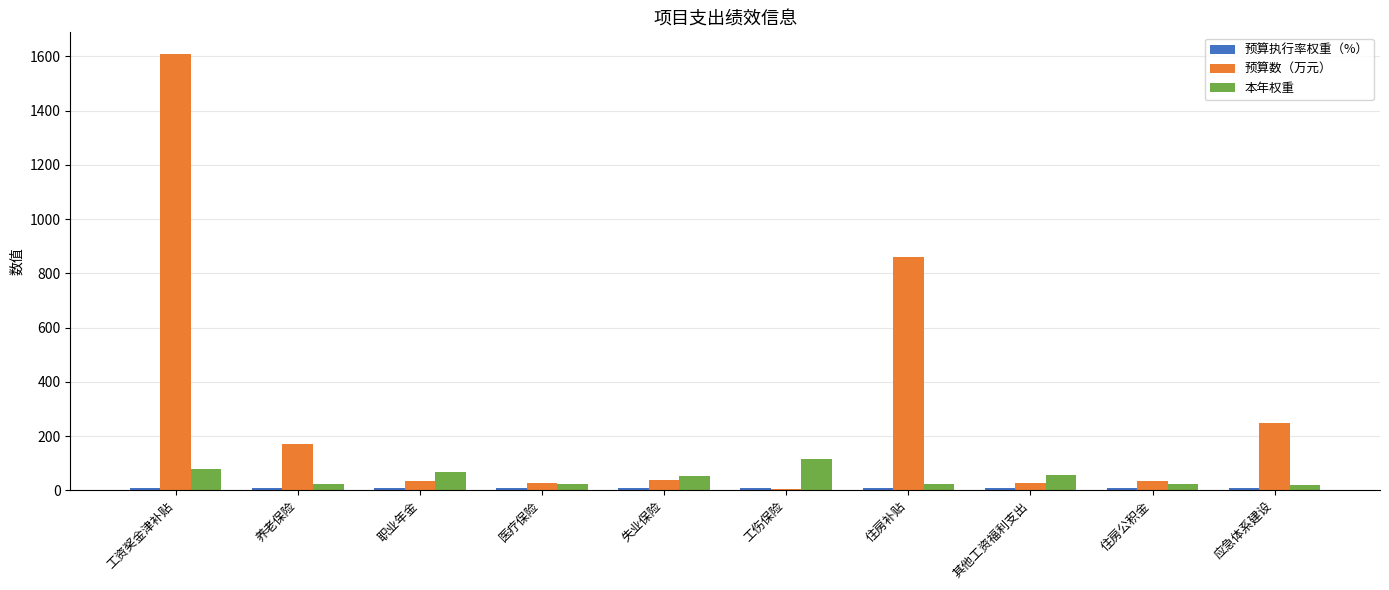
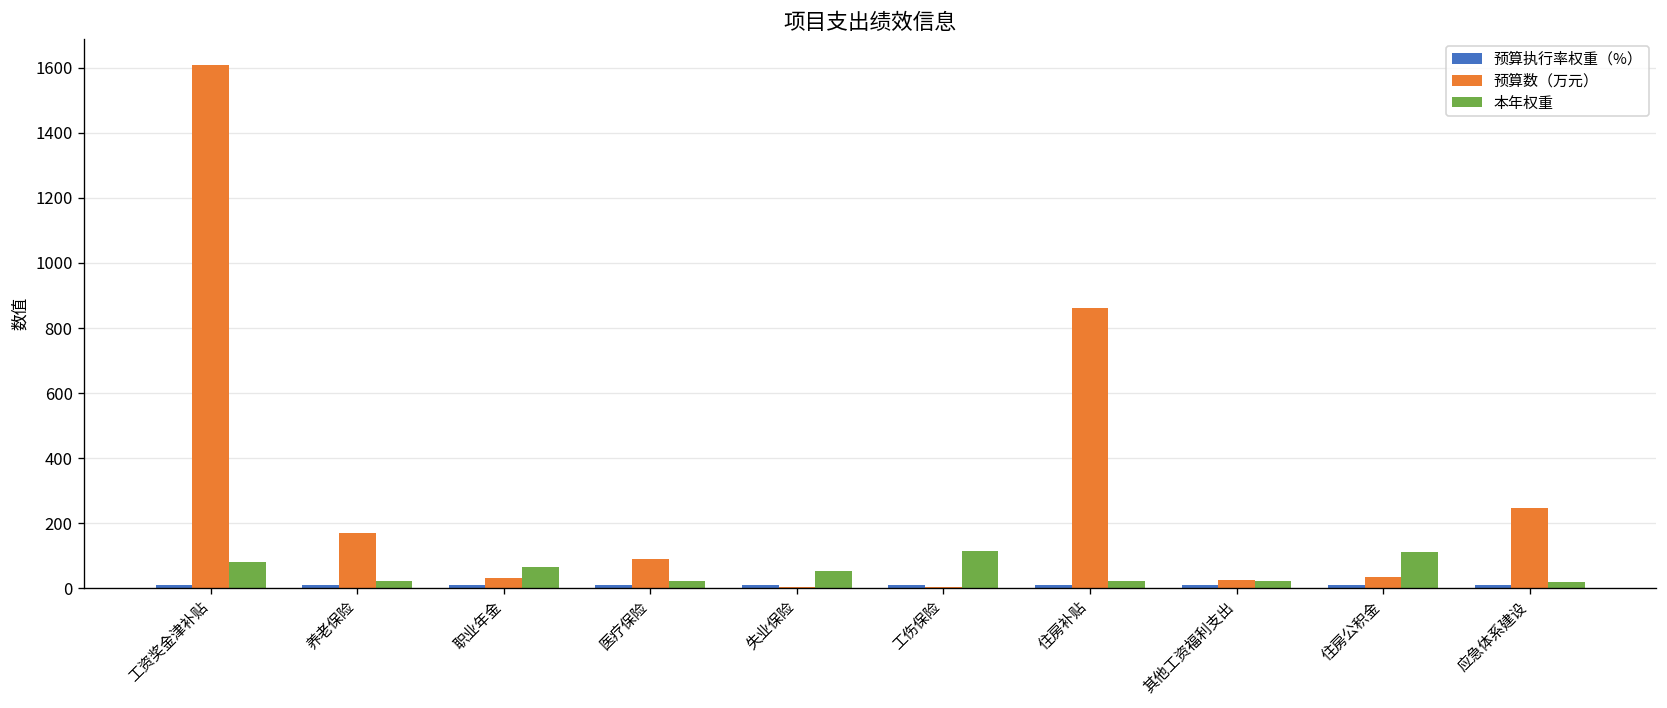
预算数（万元）, 医疗保险: 30 -> 90
预算数（万元）, 失业保险: 40 -> 10
本年权重, 其他工资福利支出: 60 -> 20
本年权重, 住房公积金: 20 -> 110
